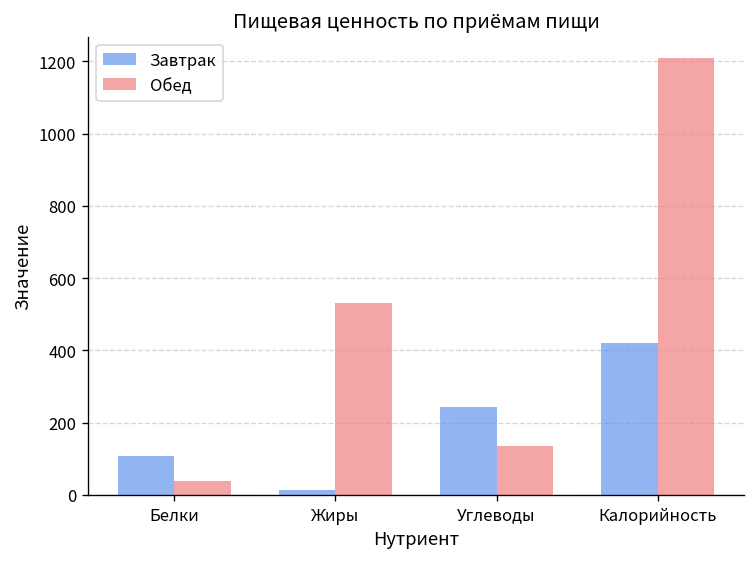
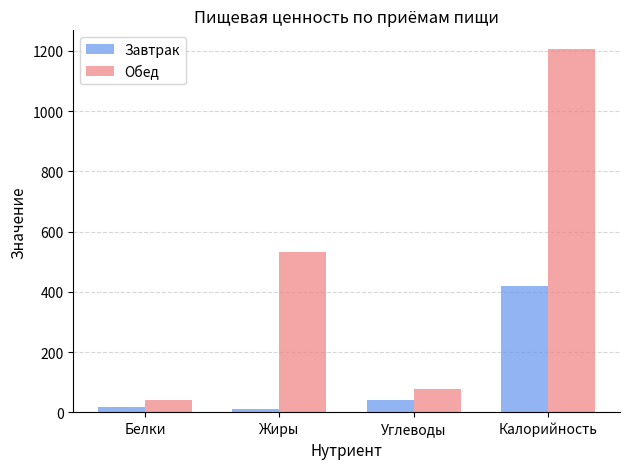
Завтрак, Белки: 110 -> 20
Завтрак, Углеводы: 240 -> 40
Обед, Углеводы: 140 -> 80
